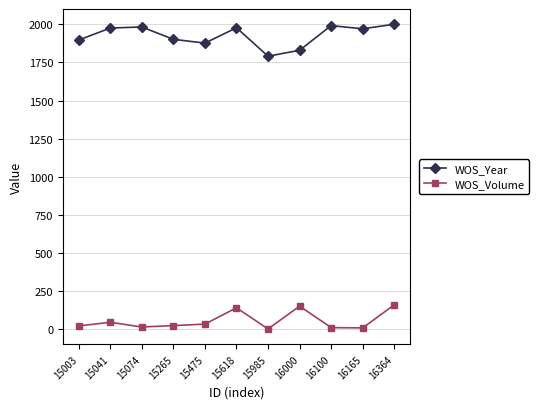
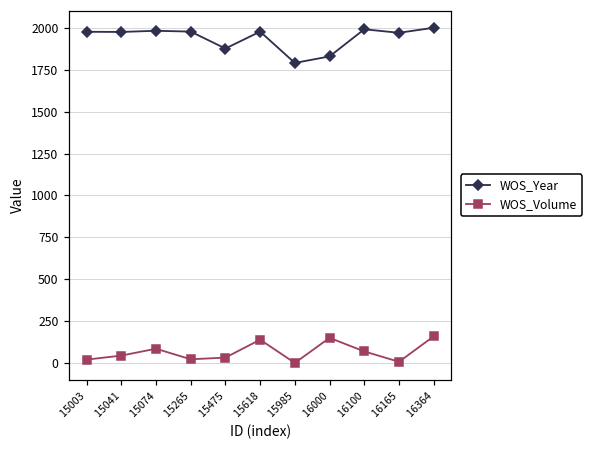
WOS_Year, 15003: 1900 -> 1980
WOS_Volume, 15074: 10 -> 90
WOS_Year, 15265: 1900 -> 1980
WOS_Volume, 16100: 10 -> 70
